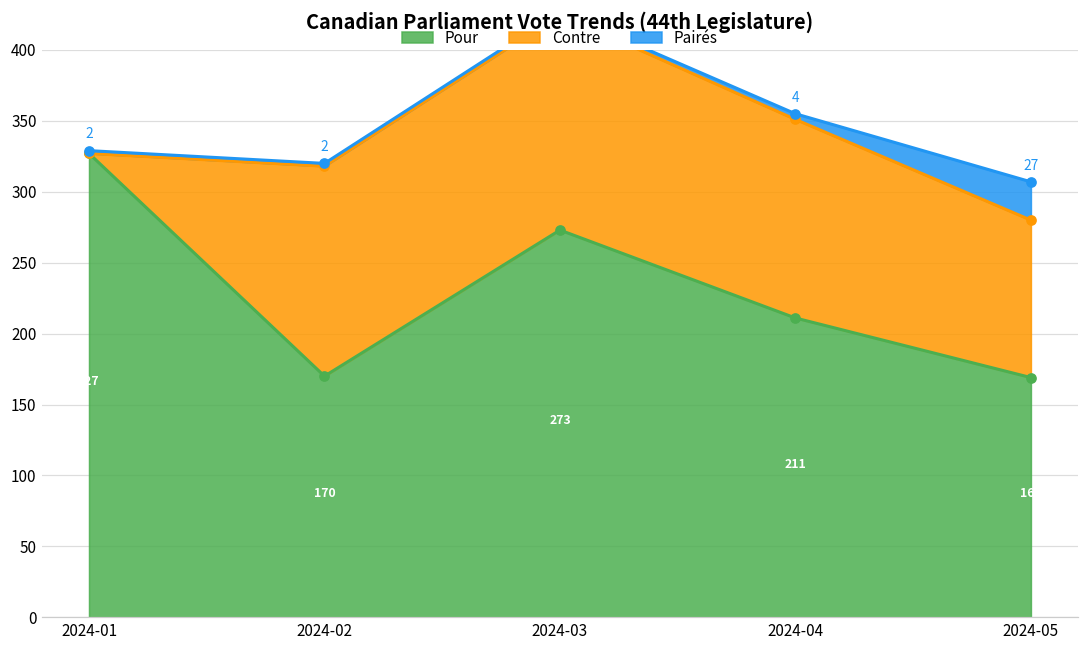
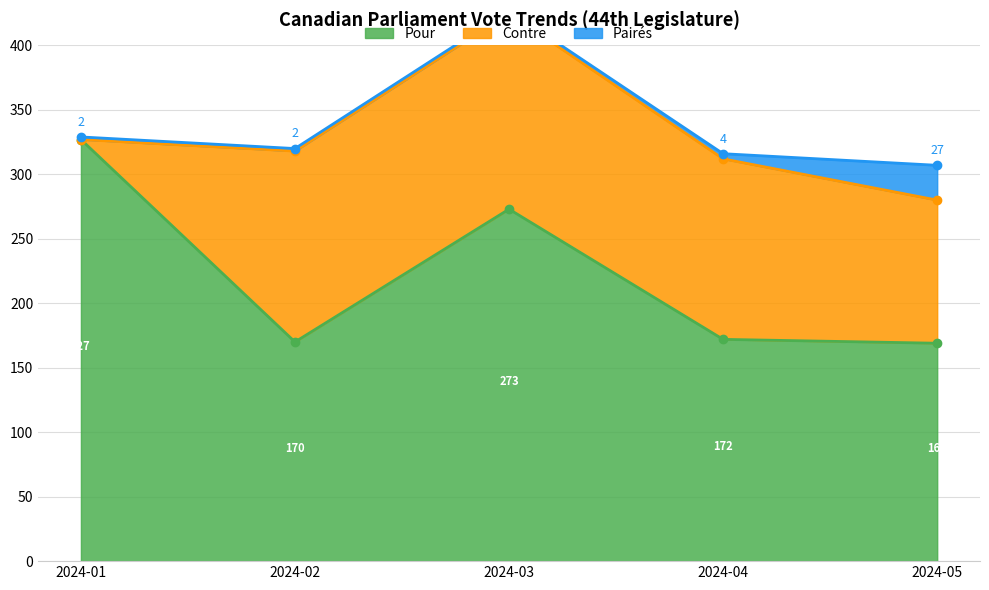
Pour, 2024-04: 211 -> 172
